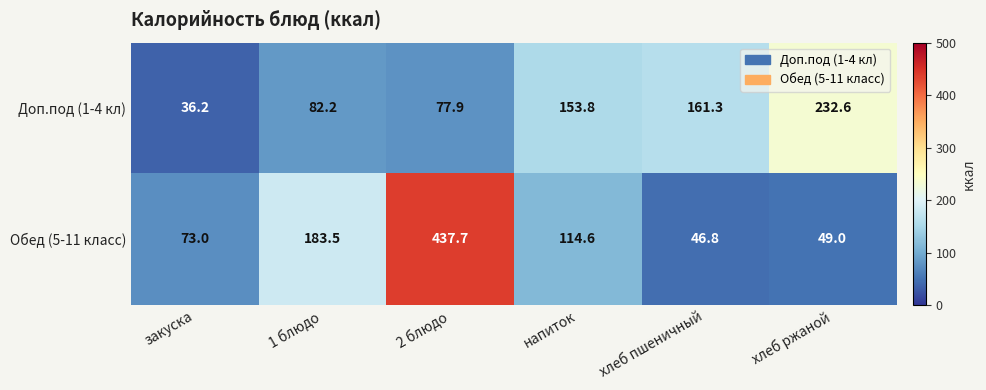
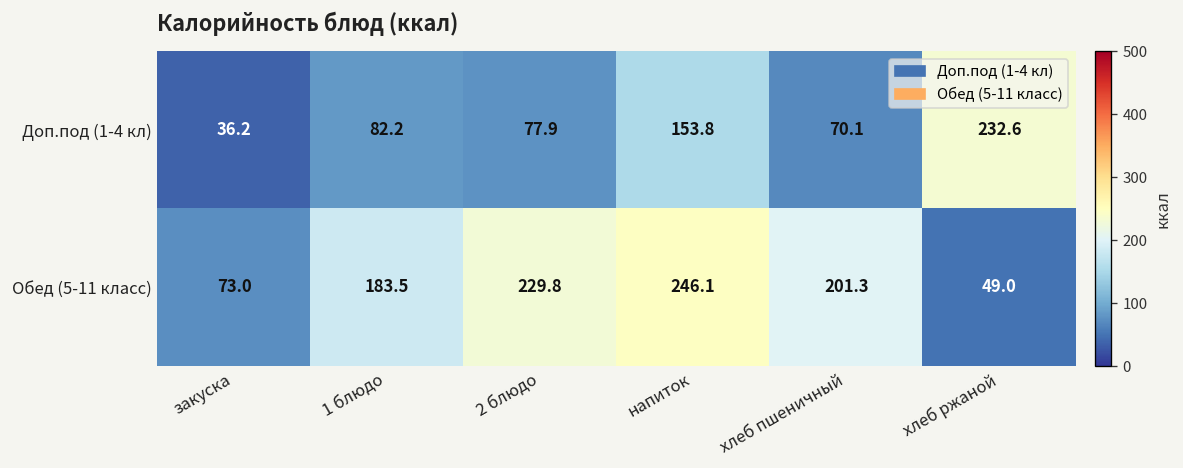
Доп.под (1-4 кл), хлеб пшеничный: 161.3 -> 70.1
Обед (5-11 класс), 2 блюдо: 437.7 -> 229.8
Обед (5-11 класс), напиток: 114.6 -> 246.1
Обед (5-11 класс), хлеб пшеничный: 46.8 -> 201.3
